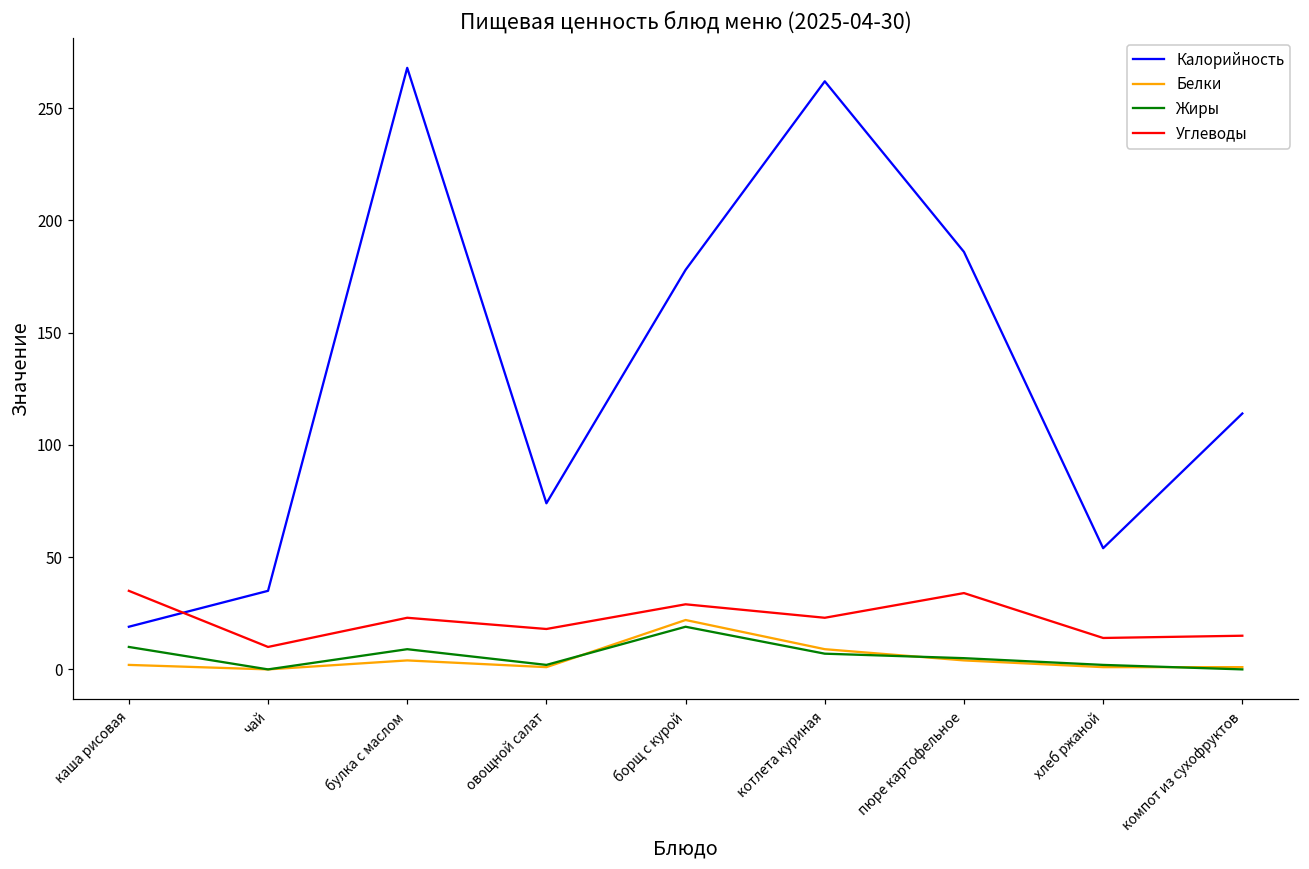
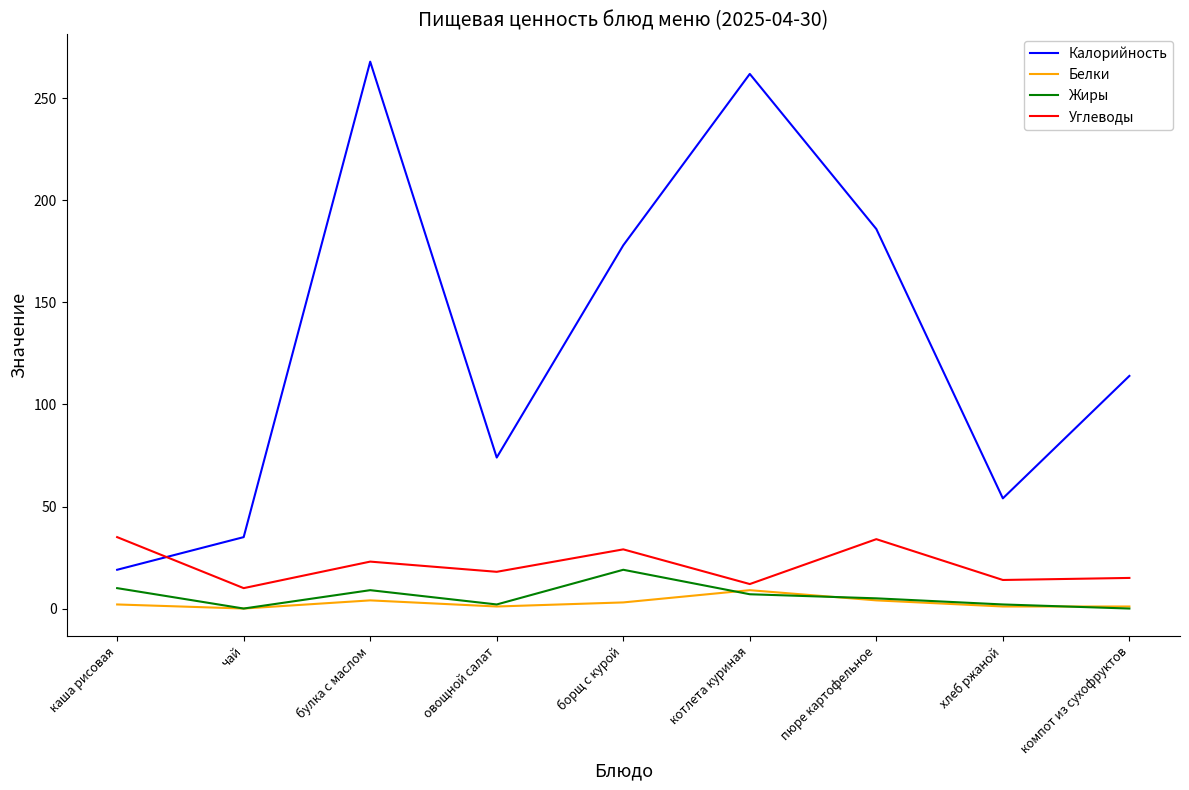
Белки, борщ с курой: 22 -> 3
Углеводы, котлета куриная: 23 -> 12
